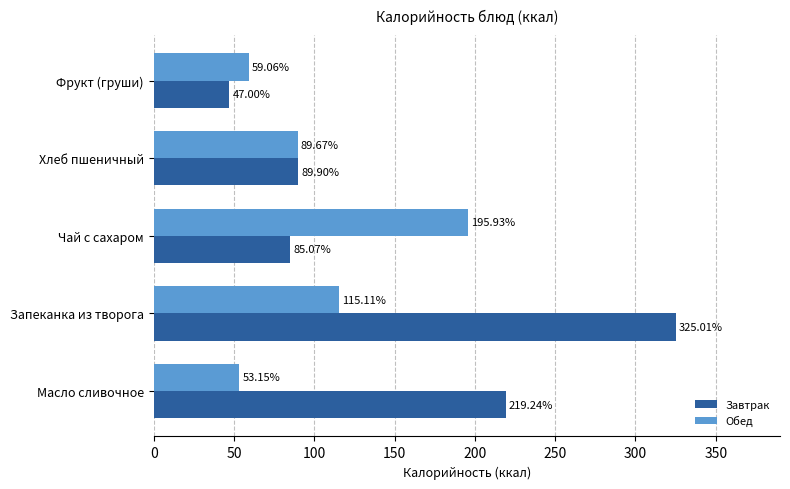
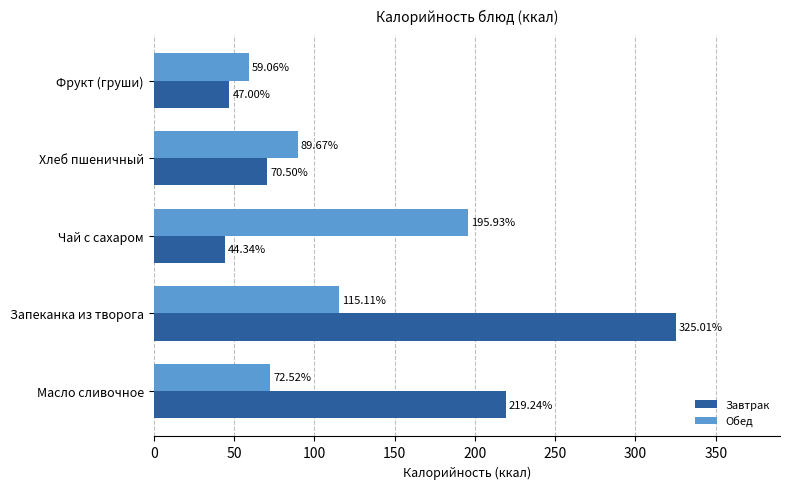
Завтрак, Хлеб пшеничный: 89.90% -> 70.50%
Завтрак, Чай с сахаром: 85.07% -> 44.34%
Обед, Масло сливочное: 53.15% -> 72.52%
